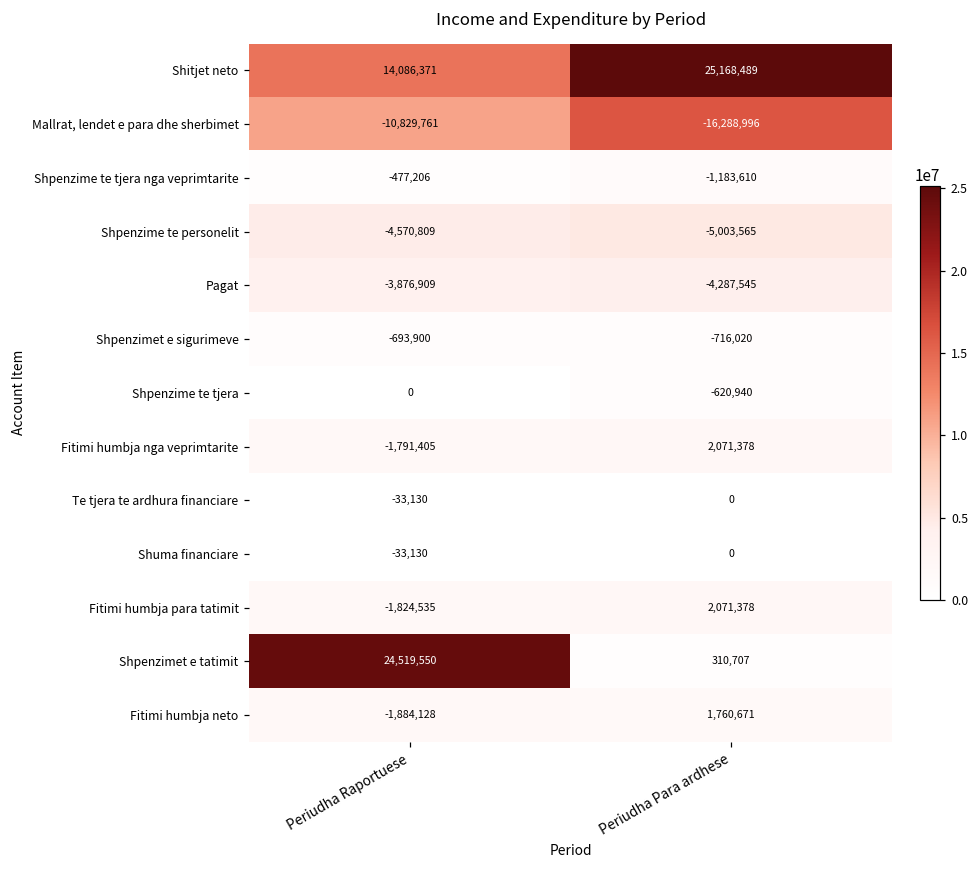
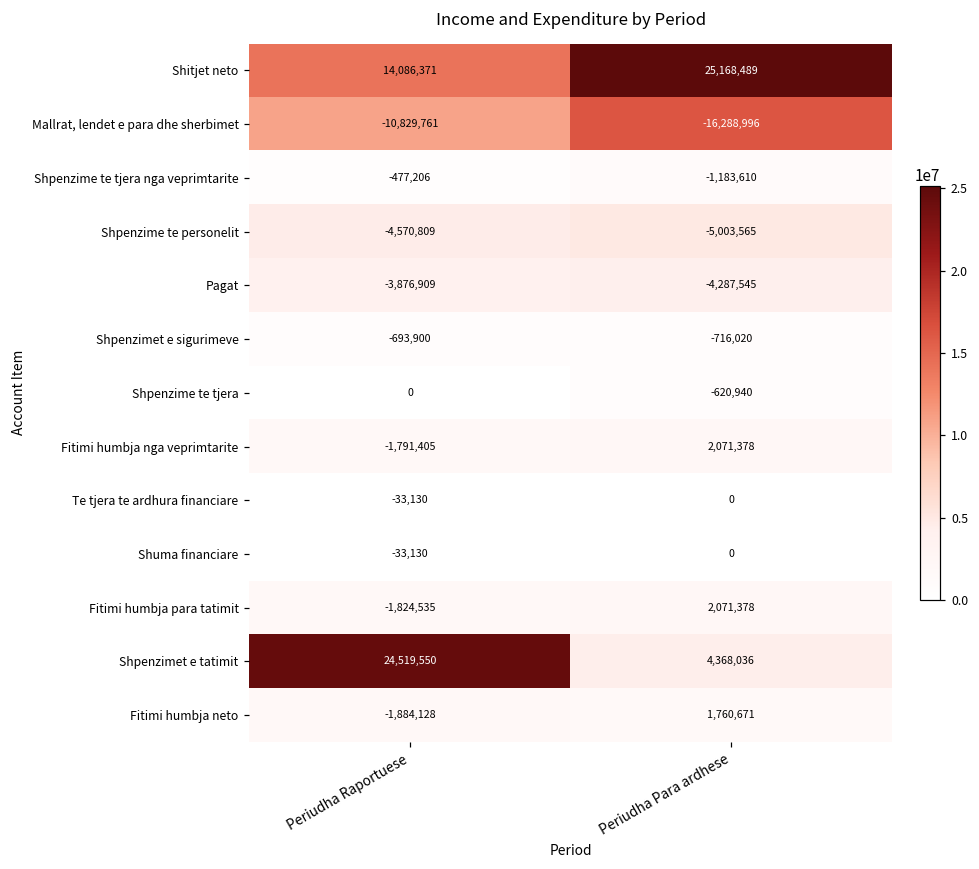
Shpenzimet e tatimit, Periudha Para ardhese: 310,707 -> 4,368,036
